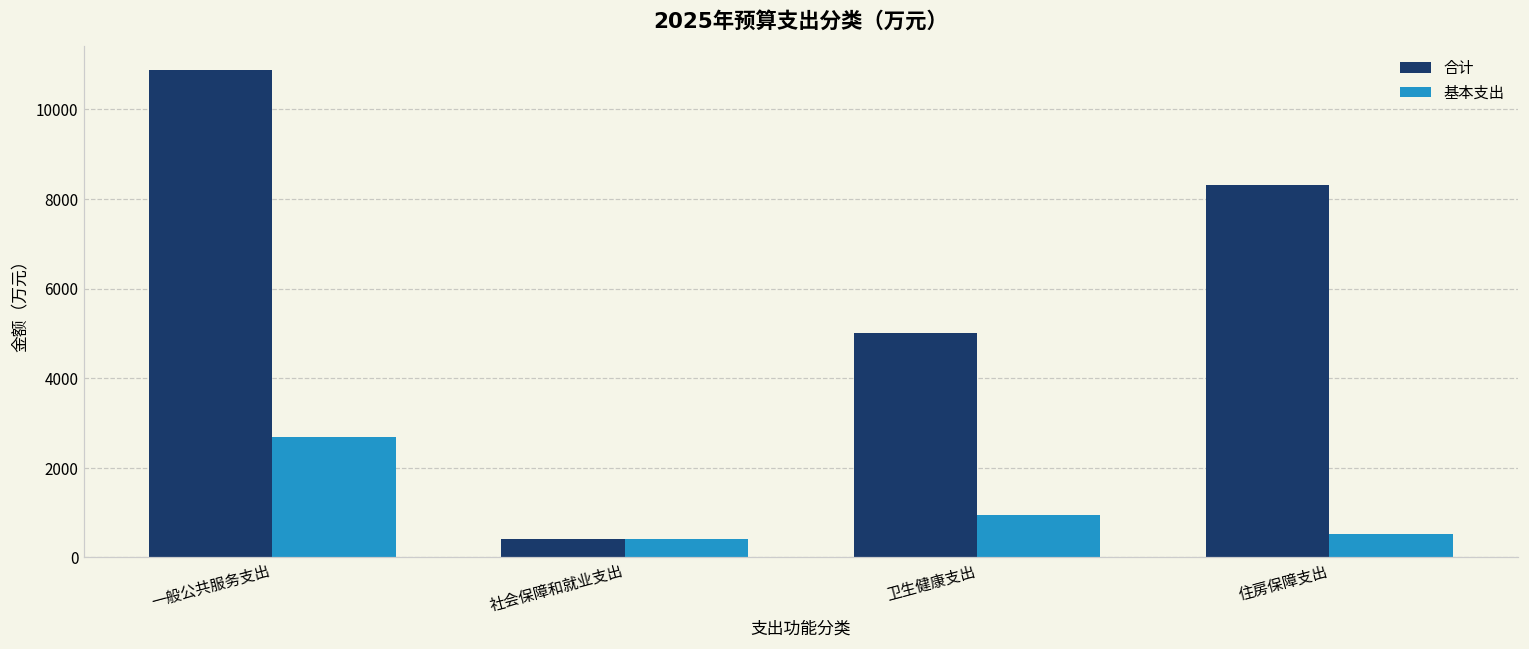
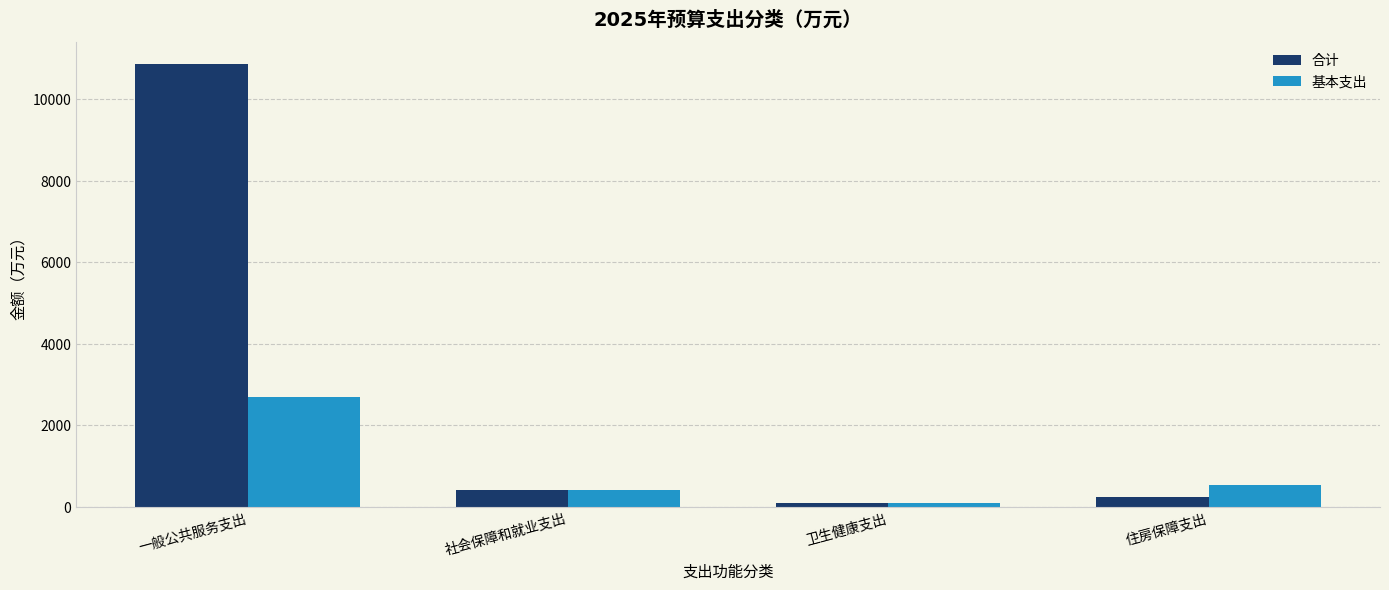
合计, 卫生健康支出: 5000 -> 100
基本支出, 卫生健康支出: 900 -> 100
合计, 住房保障支出: 8300 -> 200
